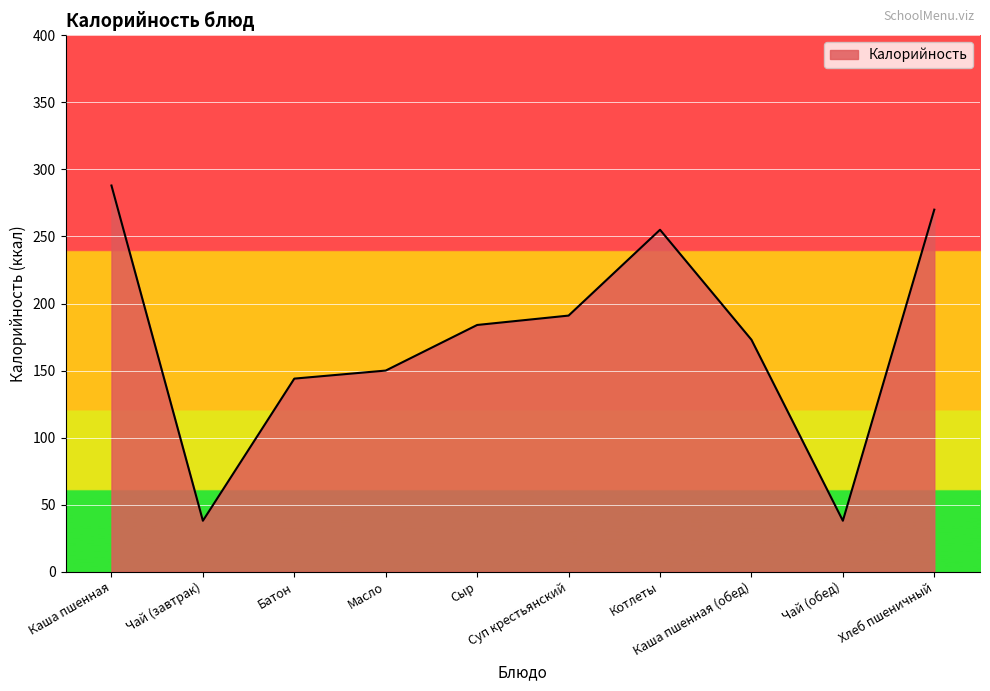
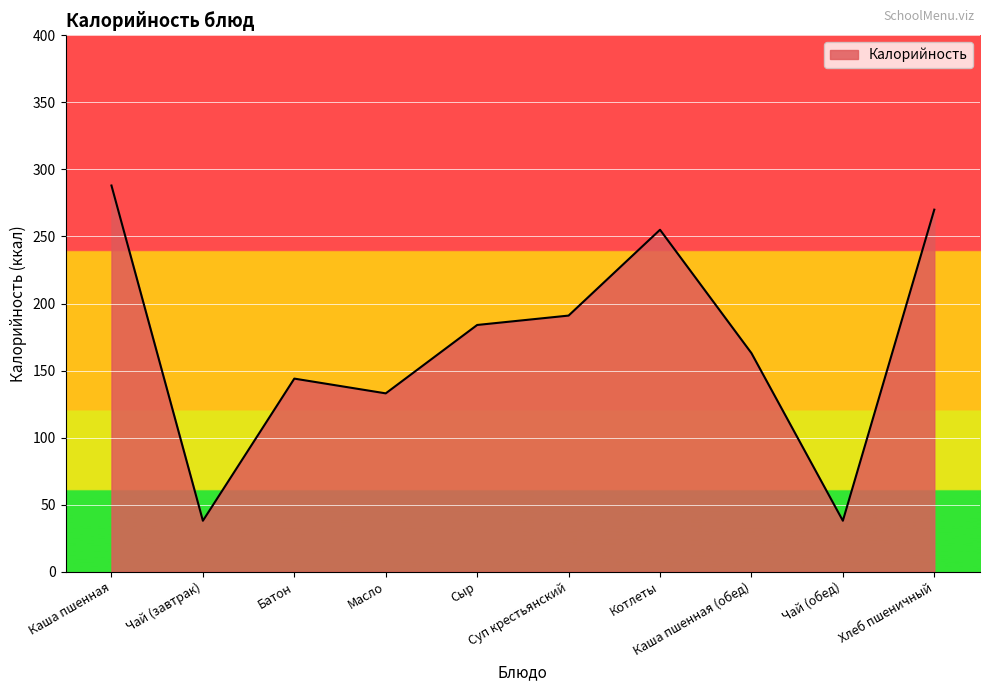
Масло: 150 -> 133
Каша пшенная (обед): 173 -> 163
